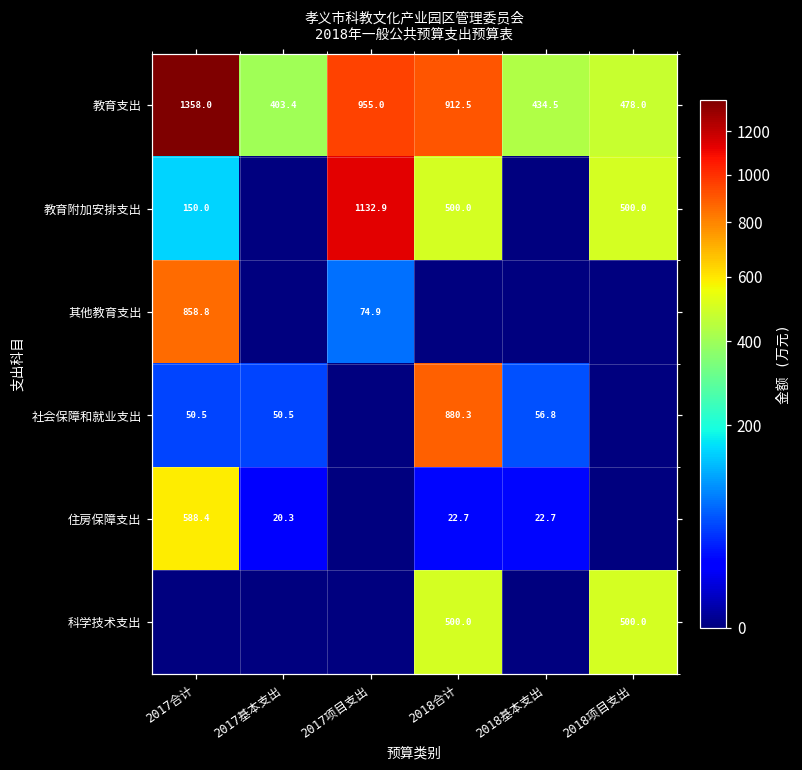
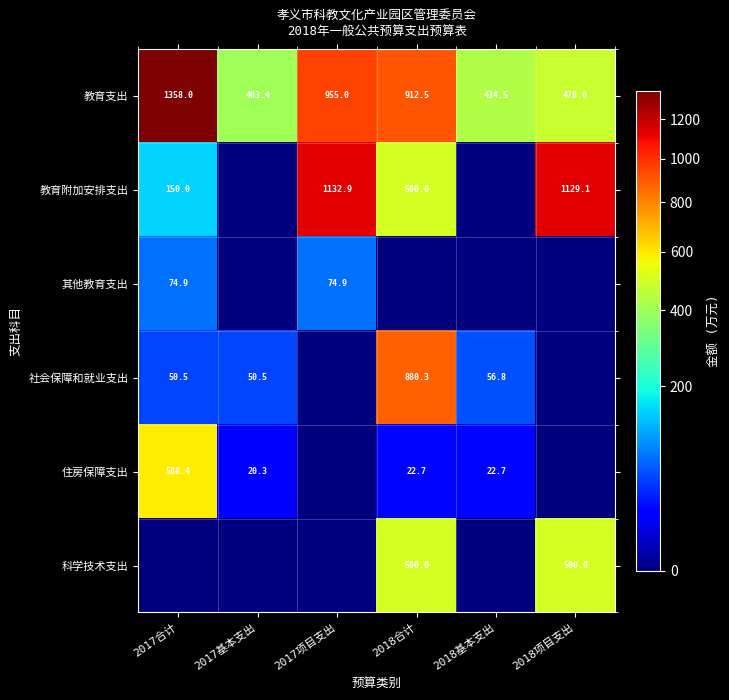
教育附加安排支出, 2018项目支出: 500.0 -> 1129.1
其他教育支出, 2017合计: 858.8 -> 74.9
